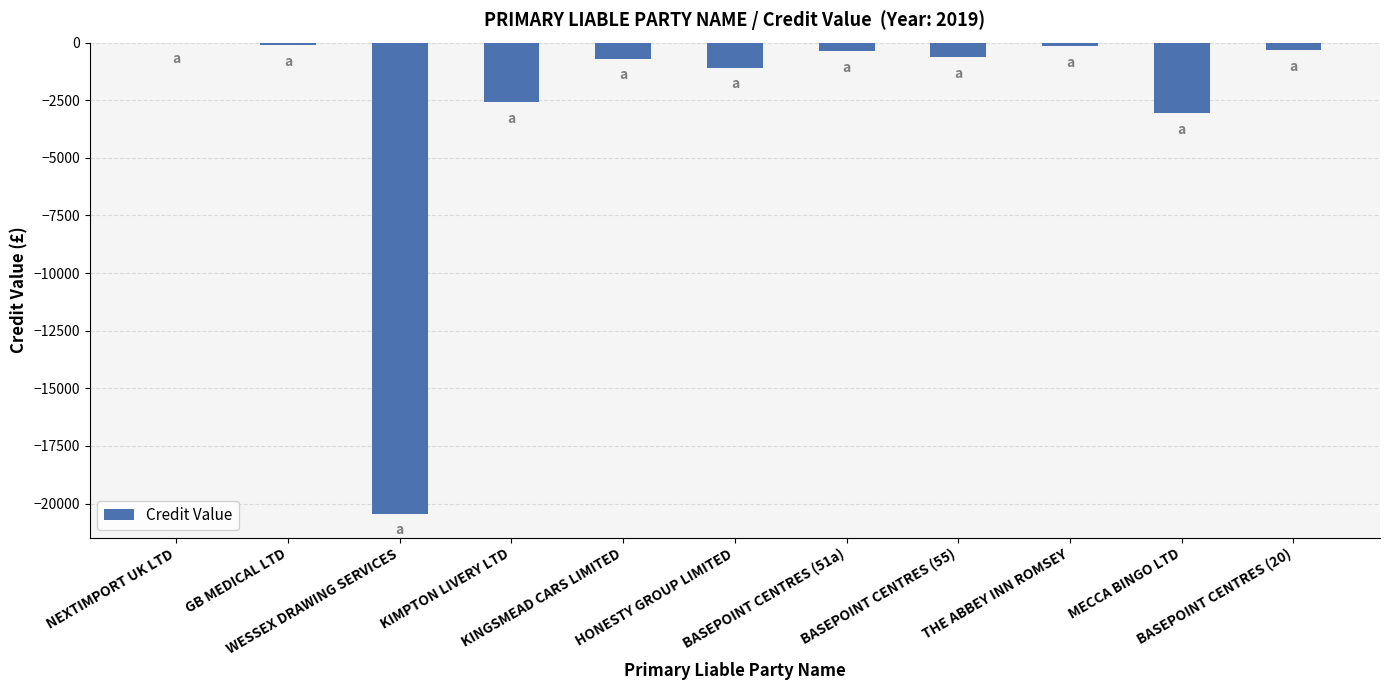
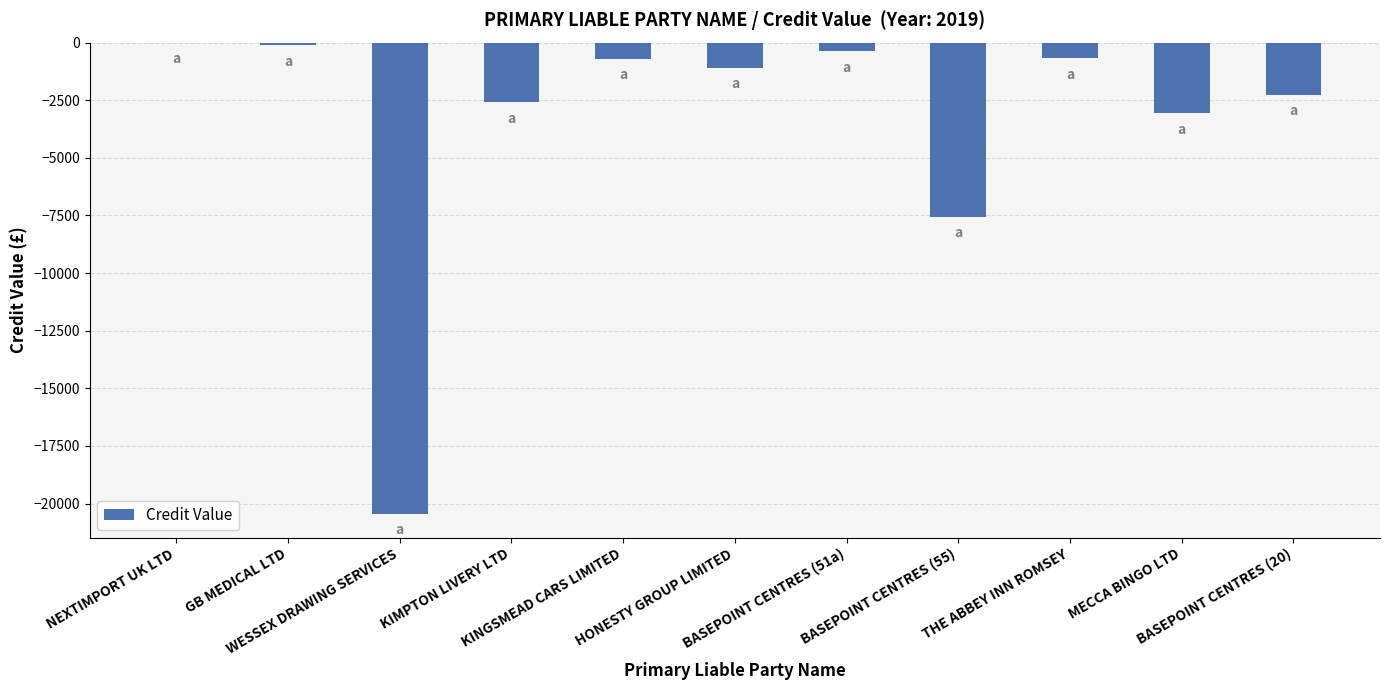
BASEPOINT CENTRES (55): -600 -> -7500
THE ABBEY INN ROMSEY: -200 -> -700
BASEPOINT CENTRES (20): -300 -> -2300
